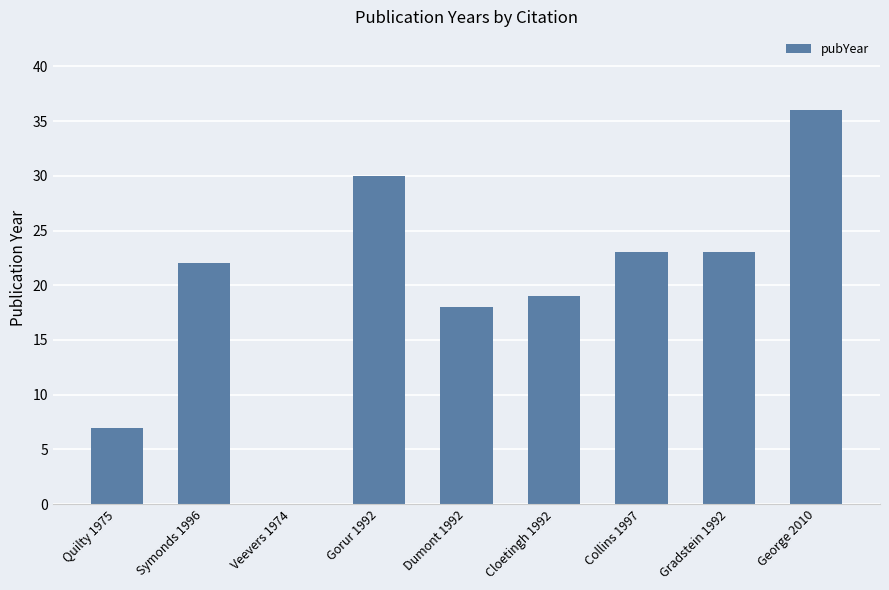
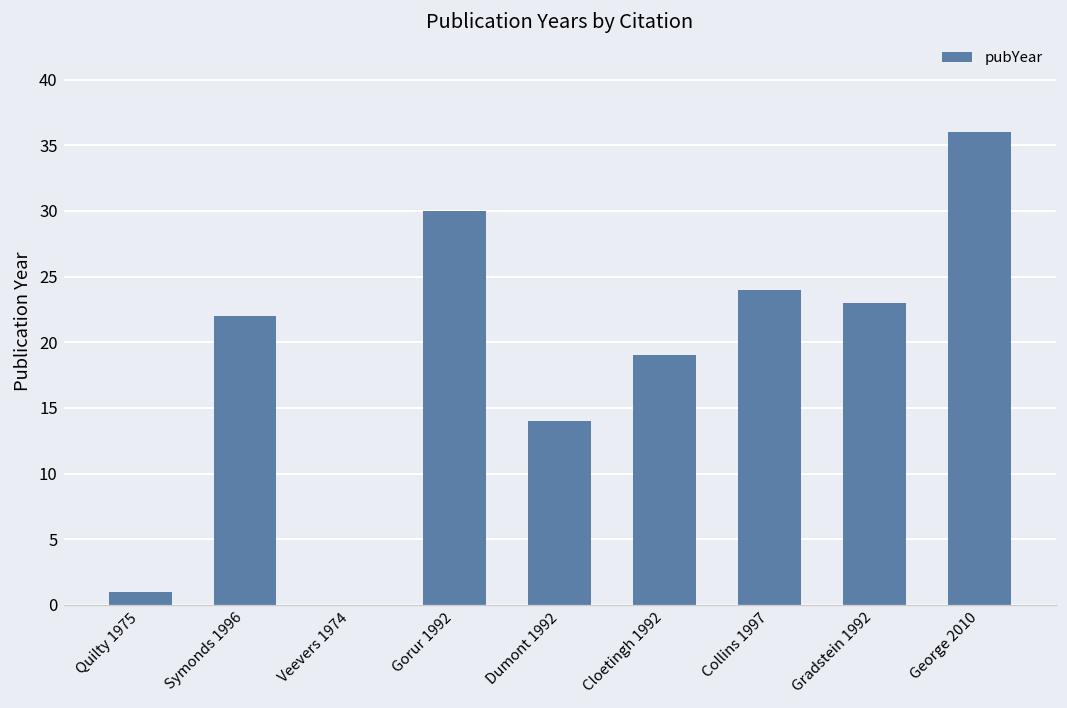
Quilty 1975: 7.0 -> 1.0
Dumont 1992: 18.0 -> 14.0
Collins 1997: 23.0 -> 24.0
